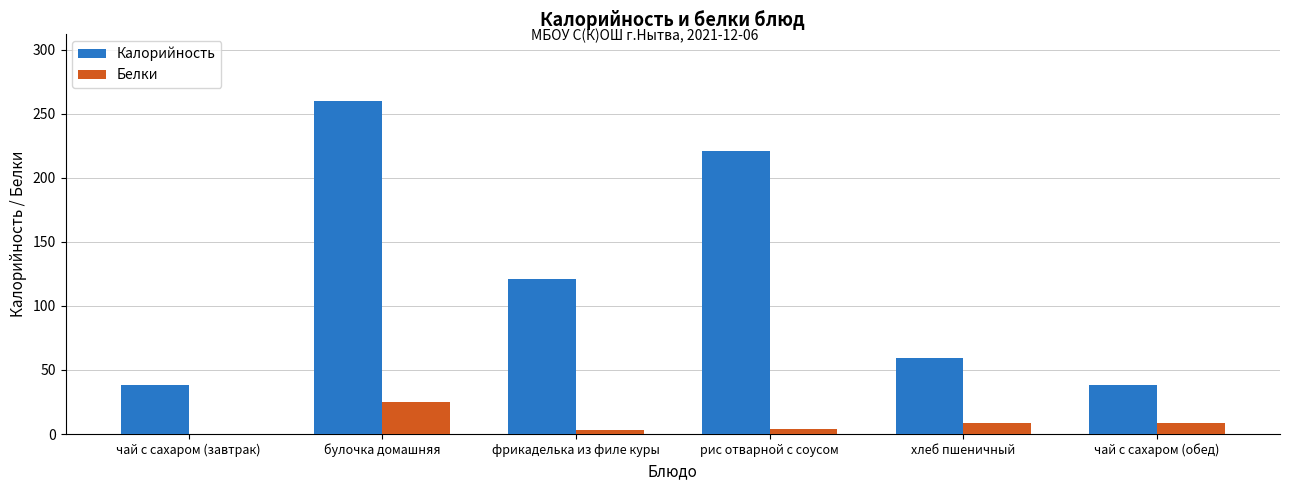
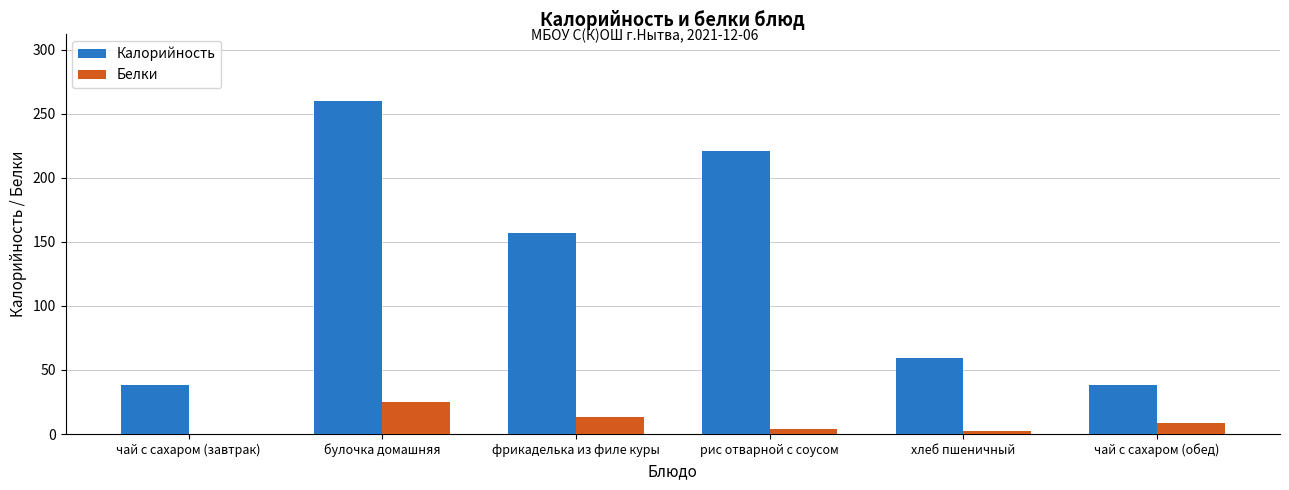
Калорийность, фрикаделька из филе куры: 121 -> 157
Белки, фрикаделька из филе куры: 3 -> 13
Белки, хлеб пшеничный: 9 -> 2
